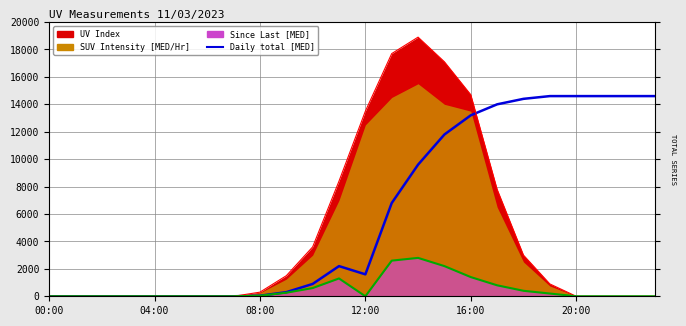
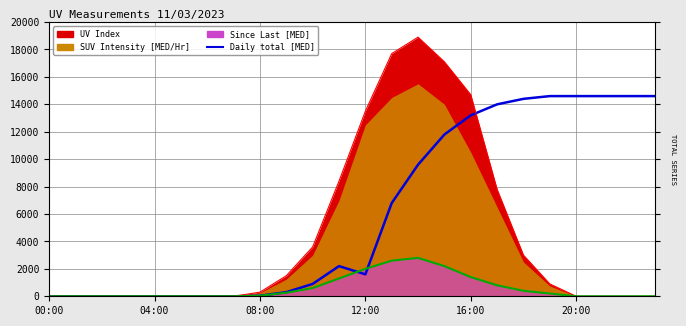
Since Last [MED], 12:00: 0 -> 2000
SUV Intensity [MED/Hr], 16:00: 13500 -> 10500
